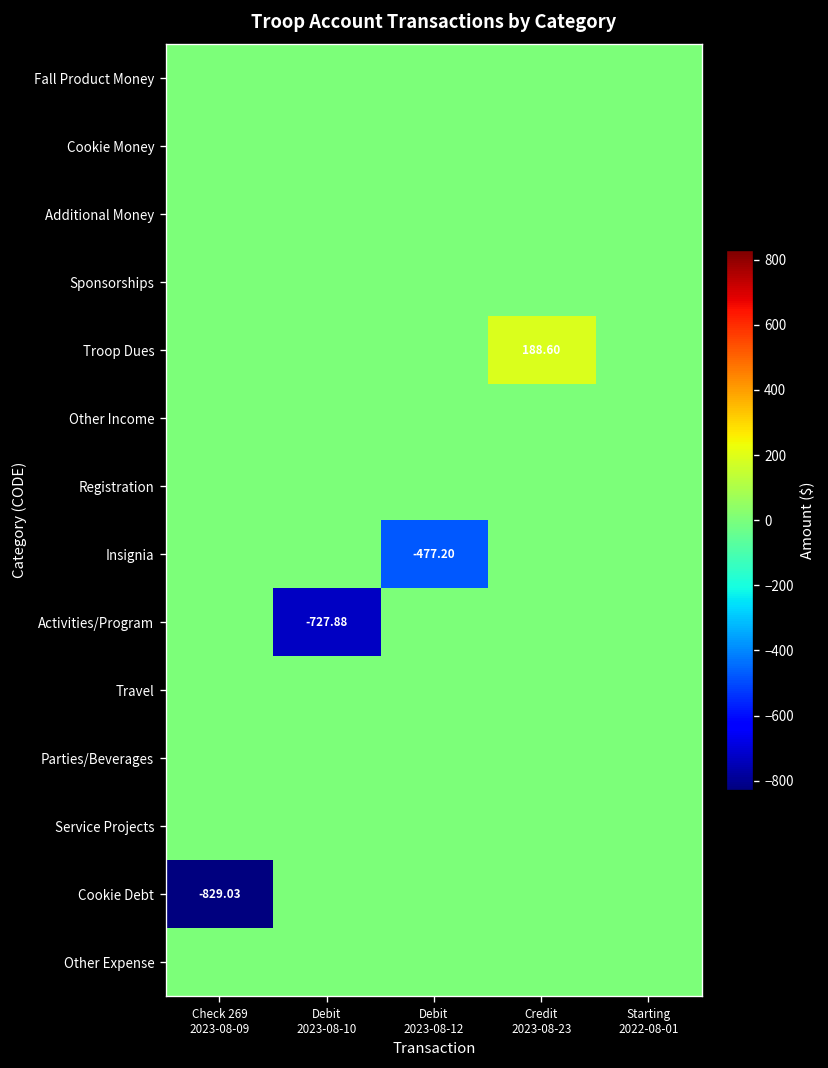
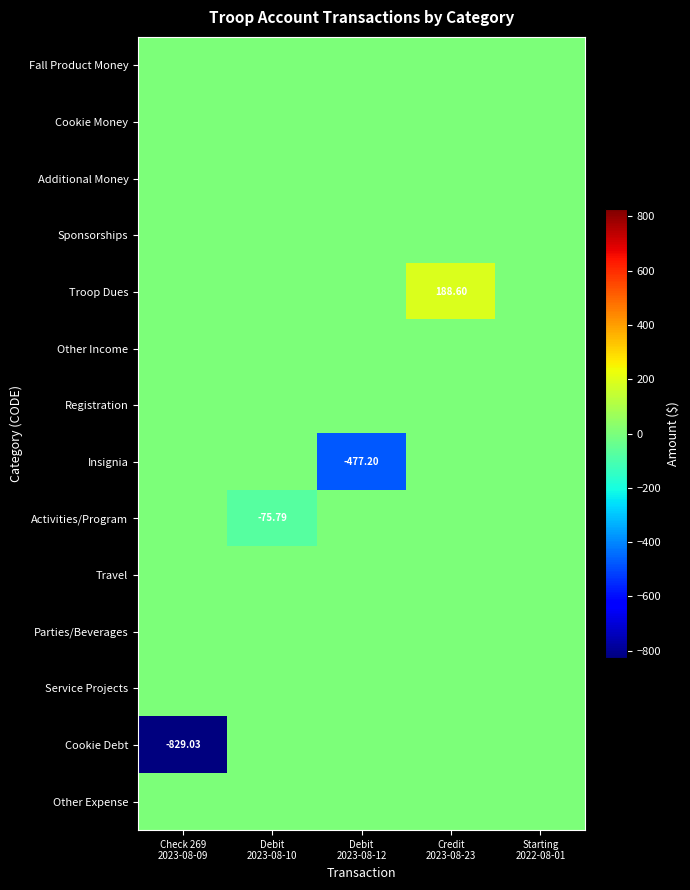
Activities/Program, Debit 2023-08-10: -727.88 -> -75.79
